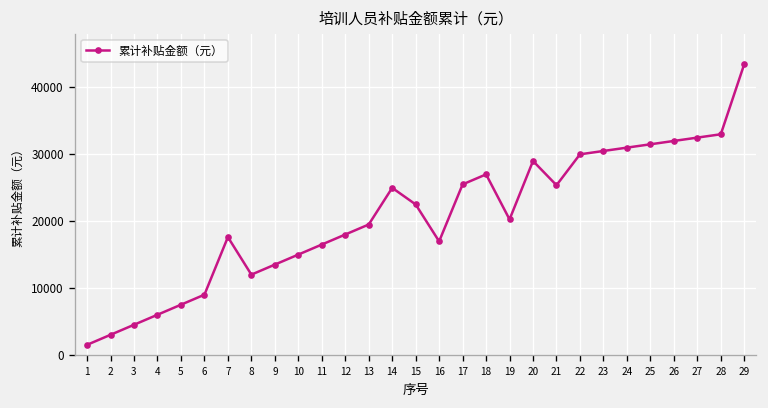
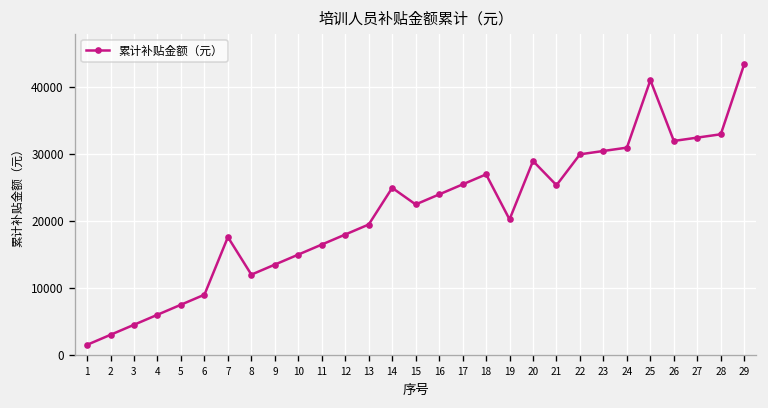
16: 17000 -> 24000
25: 32000 -> 41000
